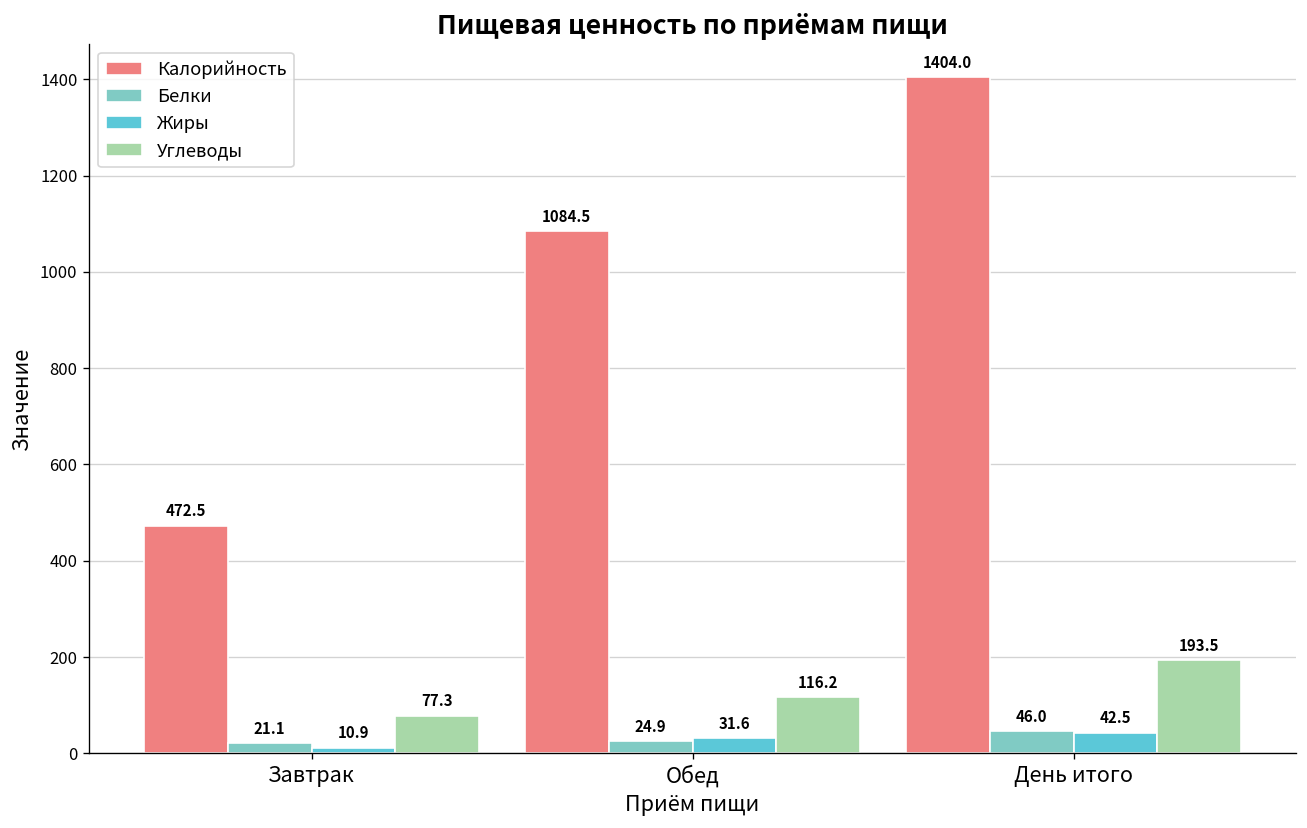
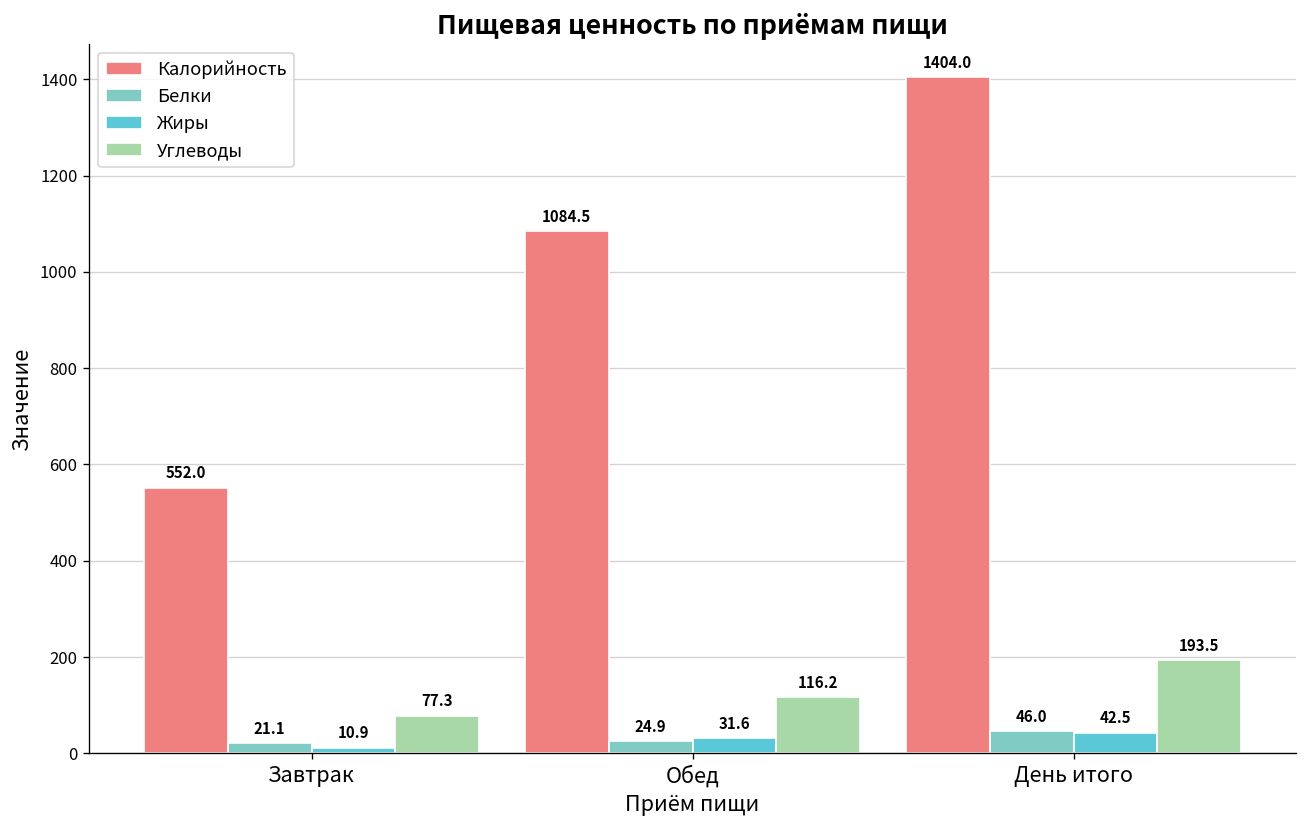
Калорийность, Завтрак: 472.5 -> 552.0
